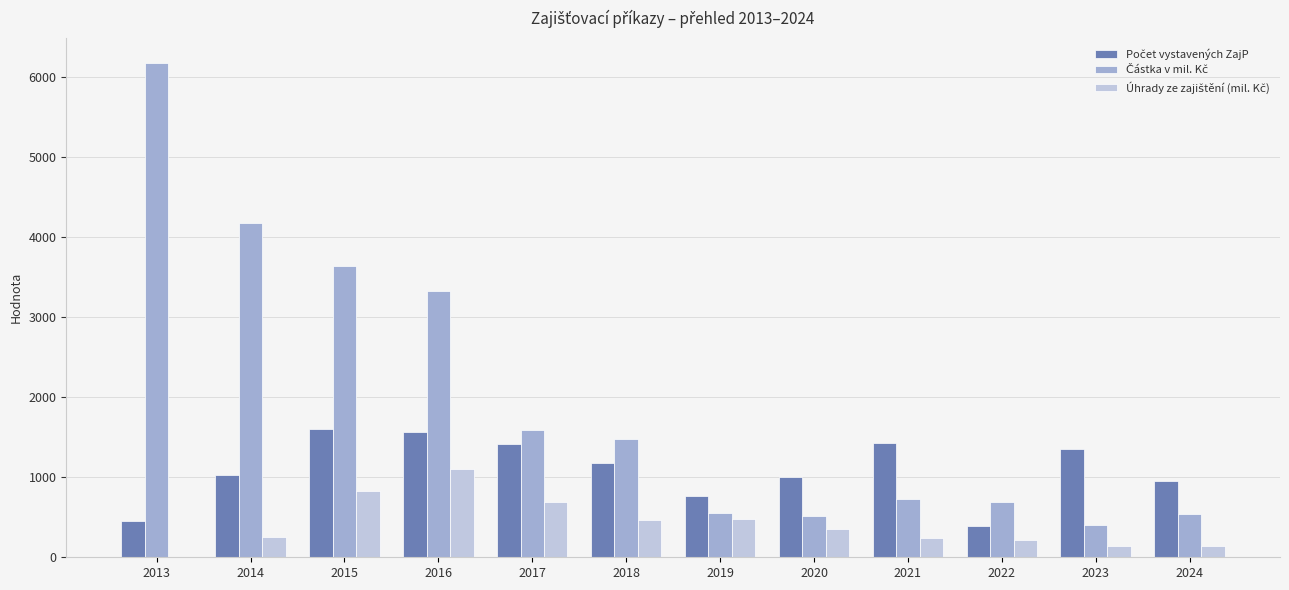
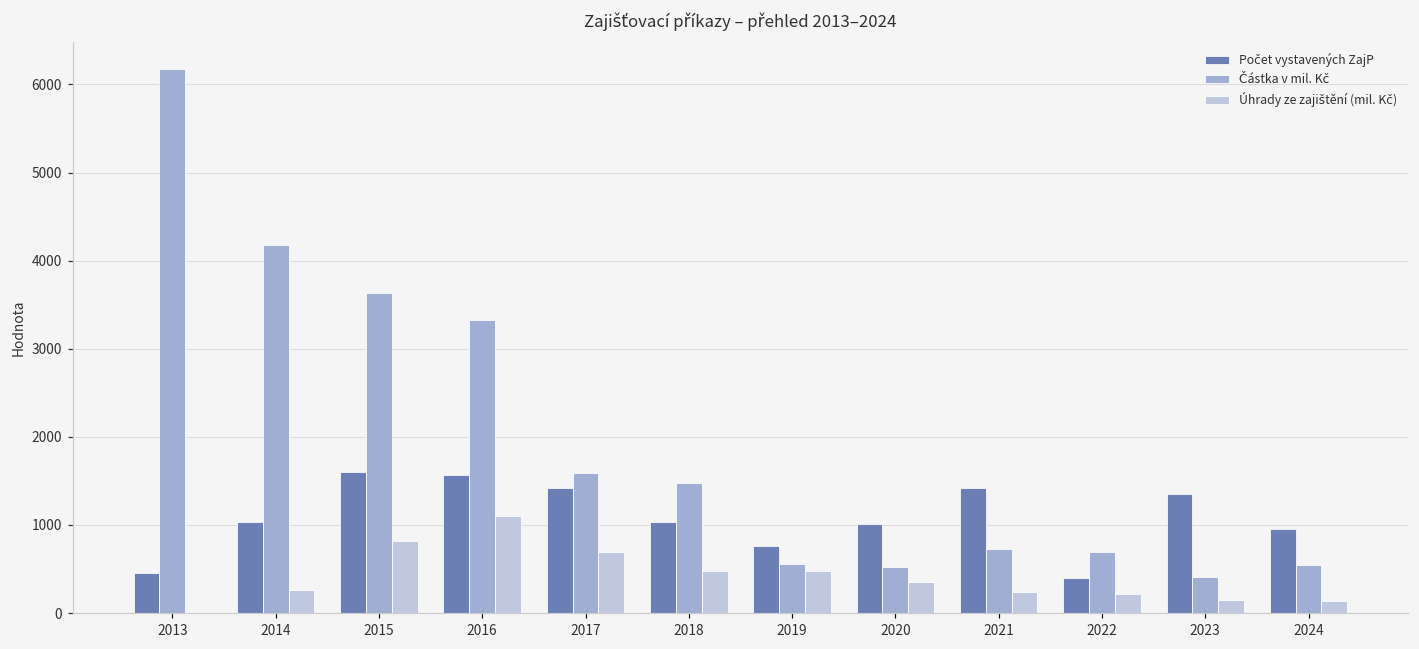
Počet vystavených ZajP, 2018: 1200 -> 1000
